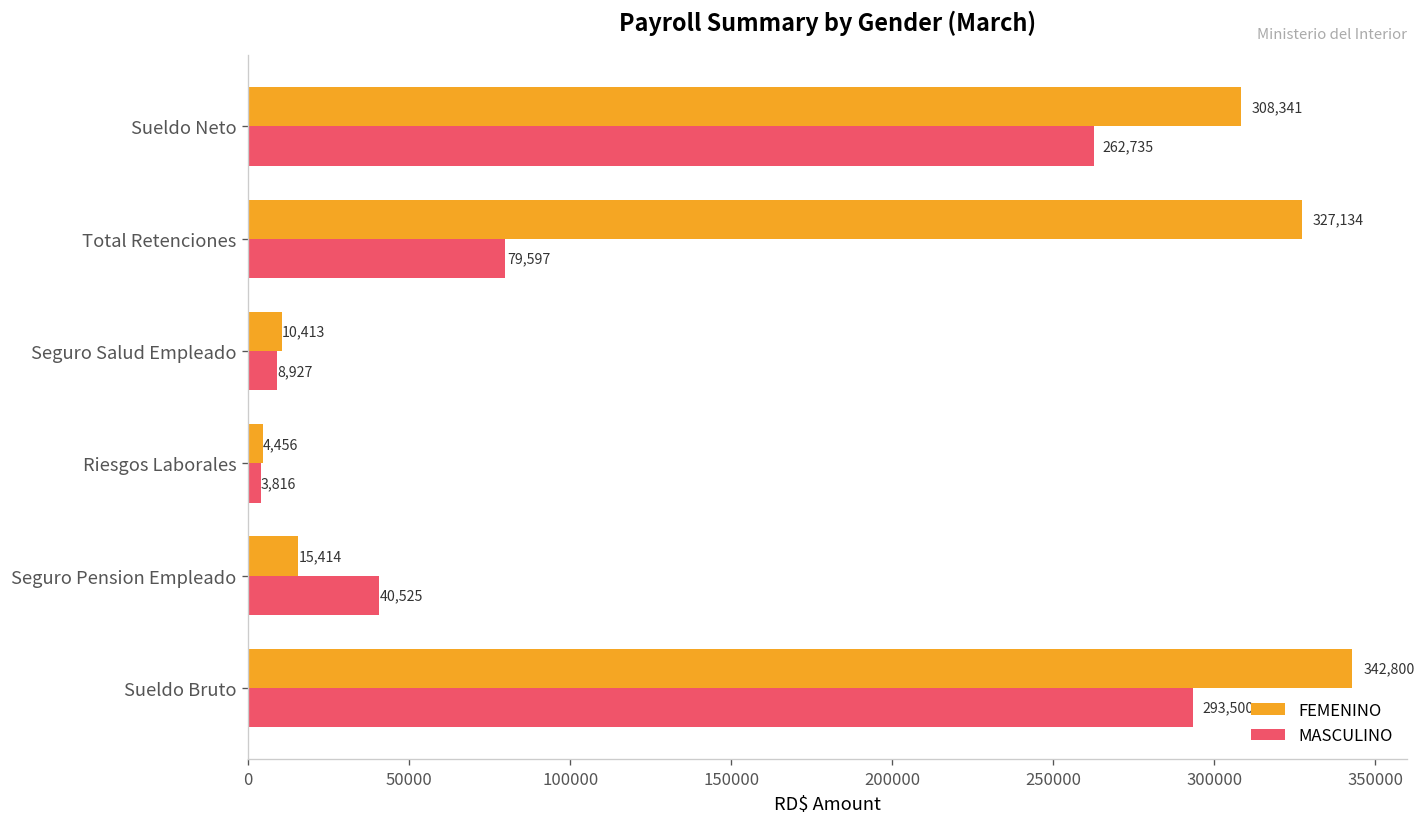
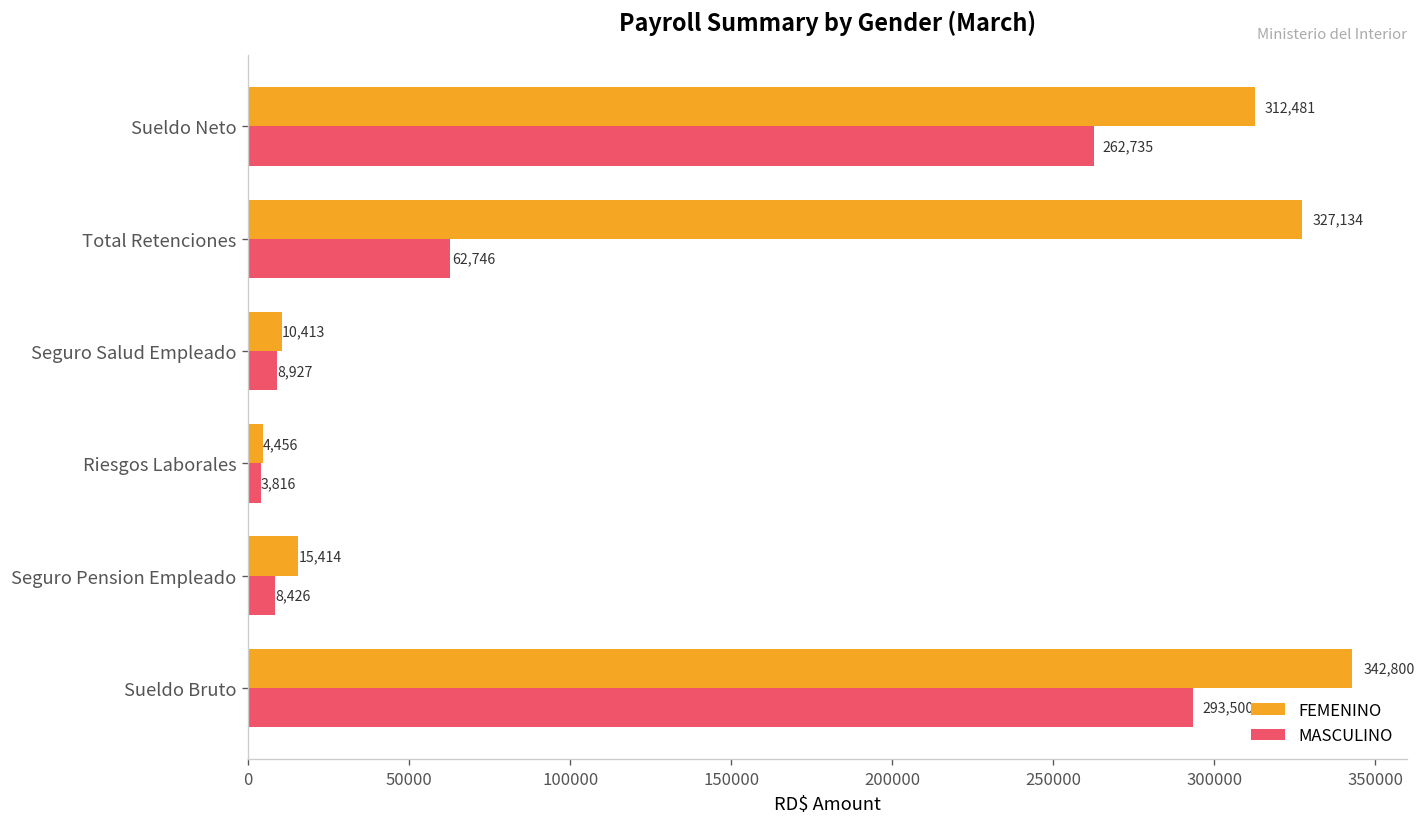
FEMENINO, Sueldo Neto: 308,341 -> 312,481
MASCULINO, Total Retenciones: 79,597 -> 62,746
MASCULINO, Seguro Pension Empleado: 40,525 -> 8,426
